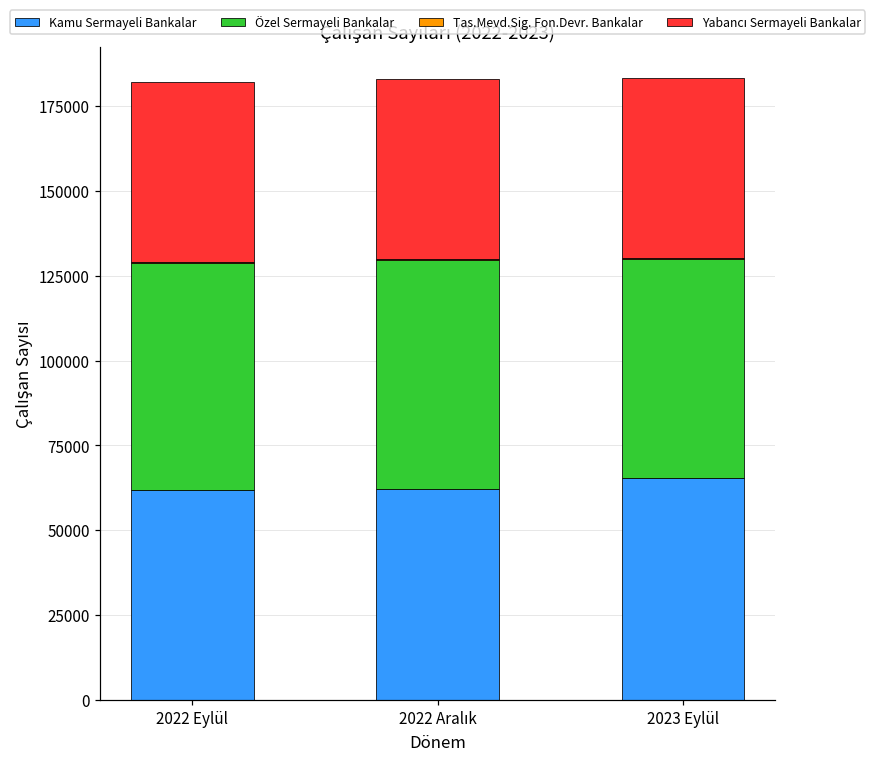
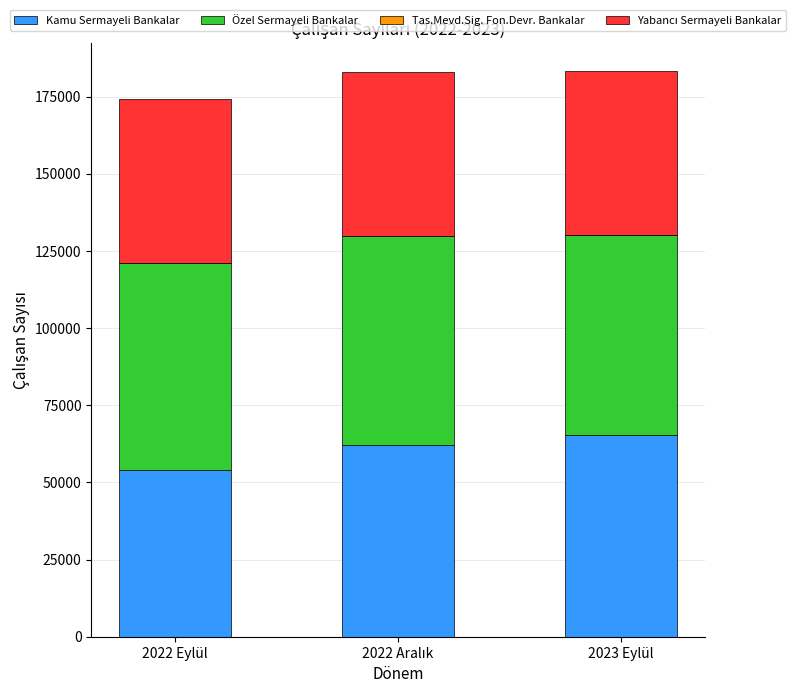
Kamu Sermayeli Bankalar, 2022 Eylül: 62000 -> 54000
